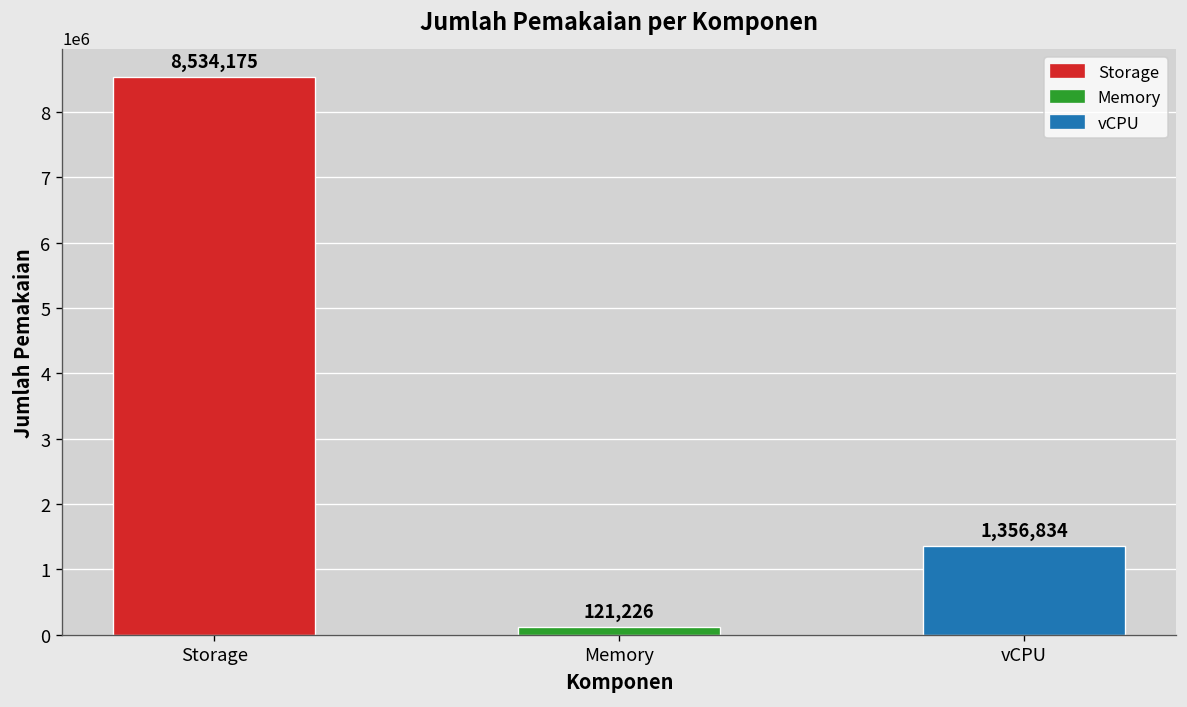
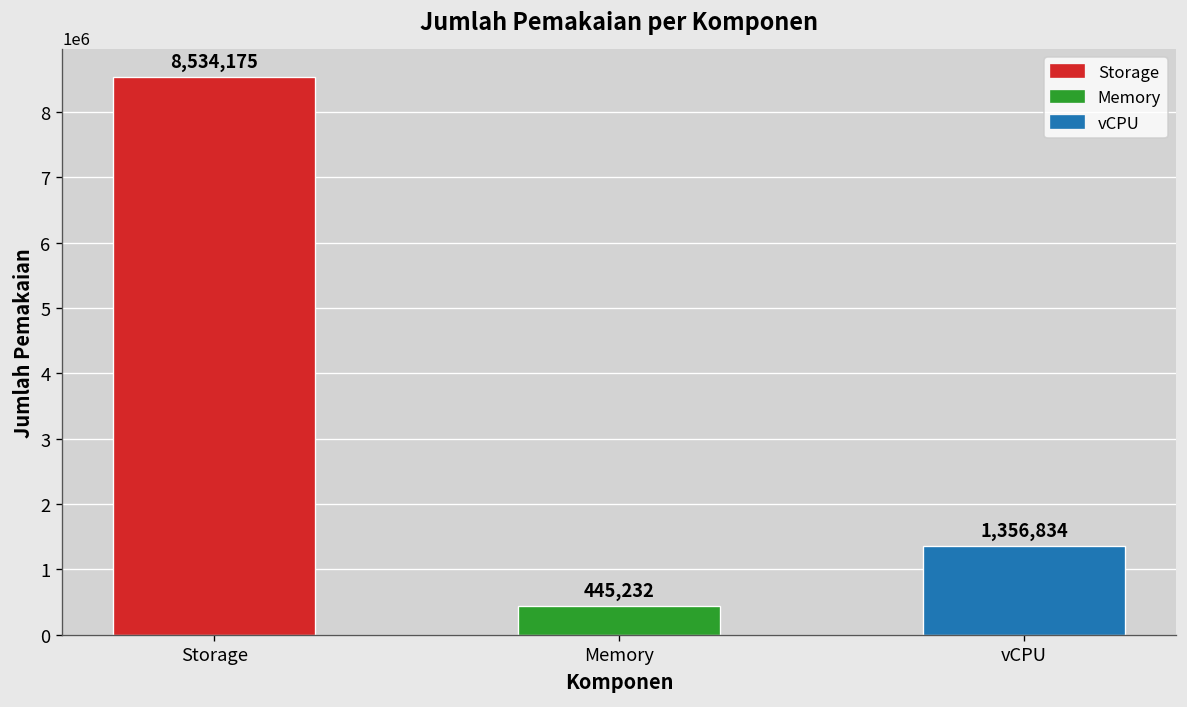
Memory: 121,226 -> 445,232
